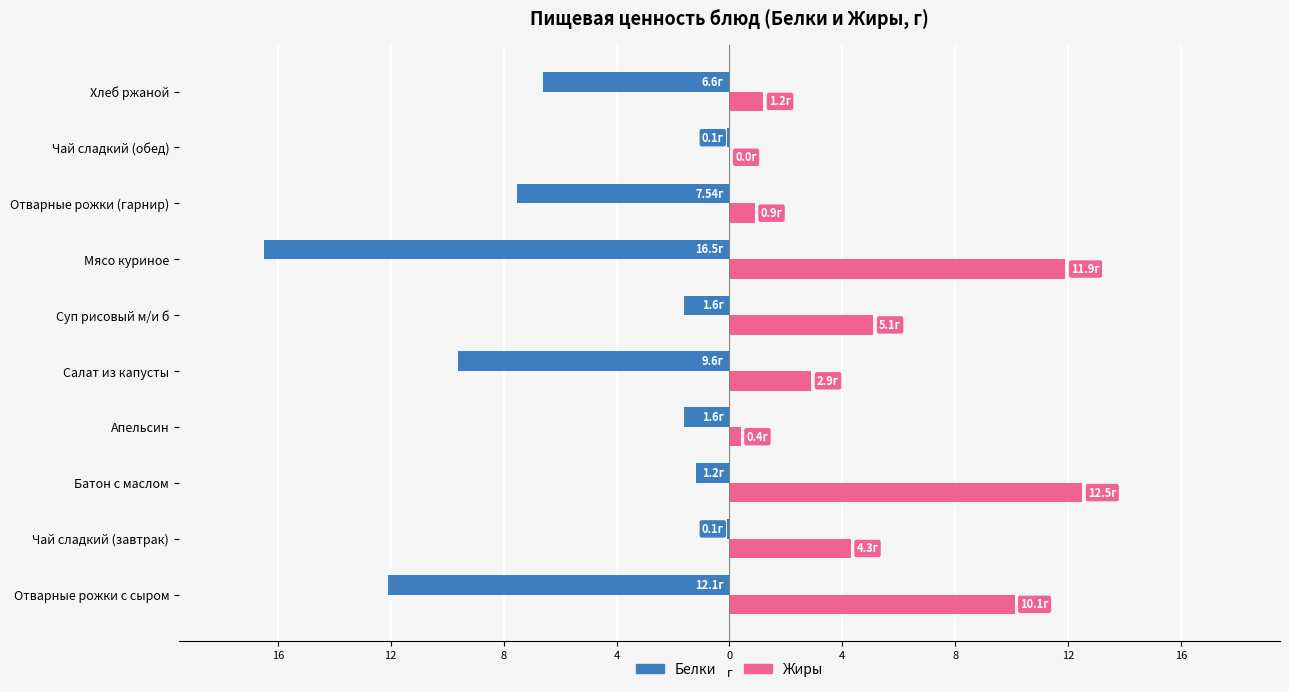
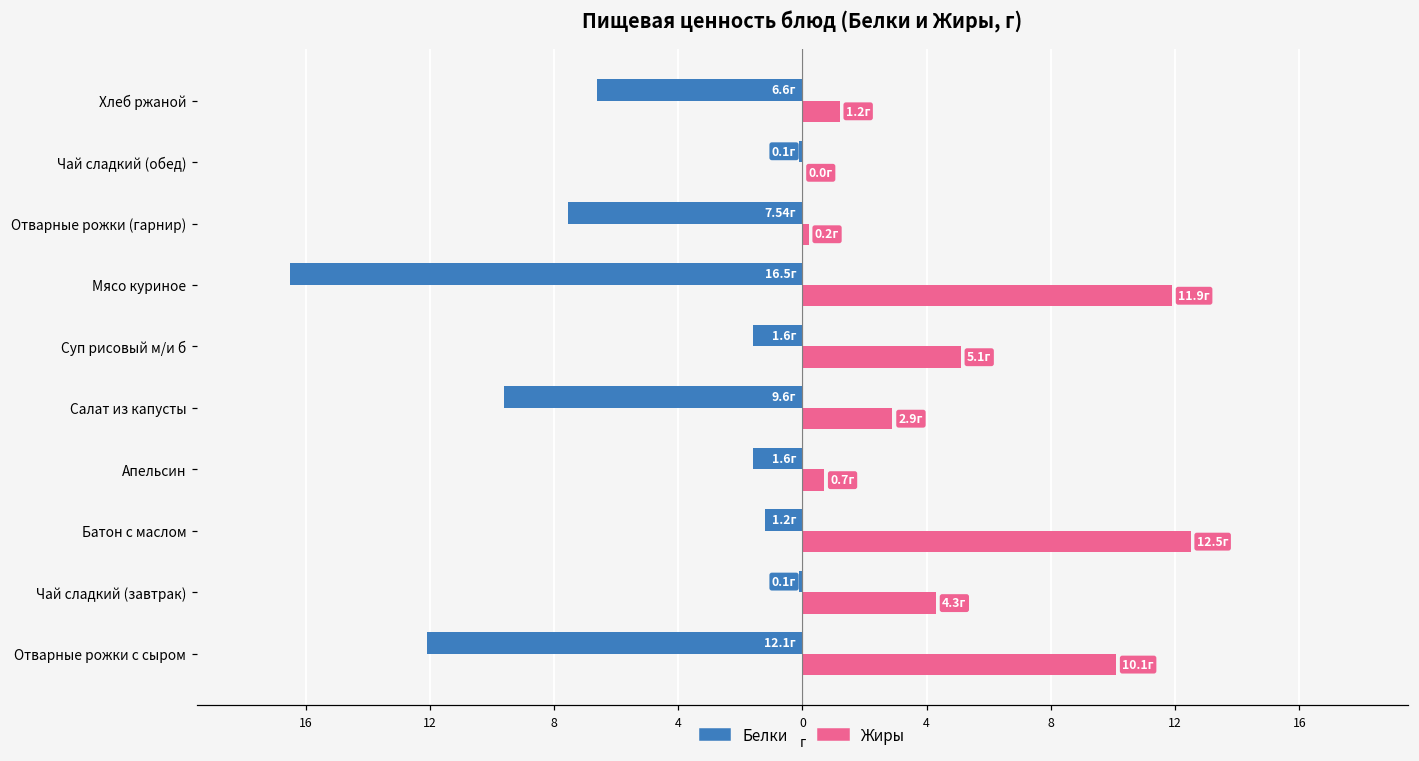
Жиры, Отварные рожки (гарнир): 0.9г -> 0.2г
Жиры, Апельсин: 0.4г -> 0.7г
